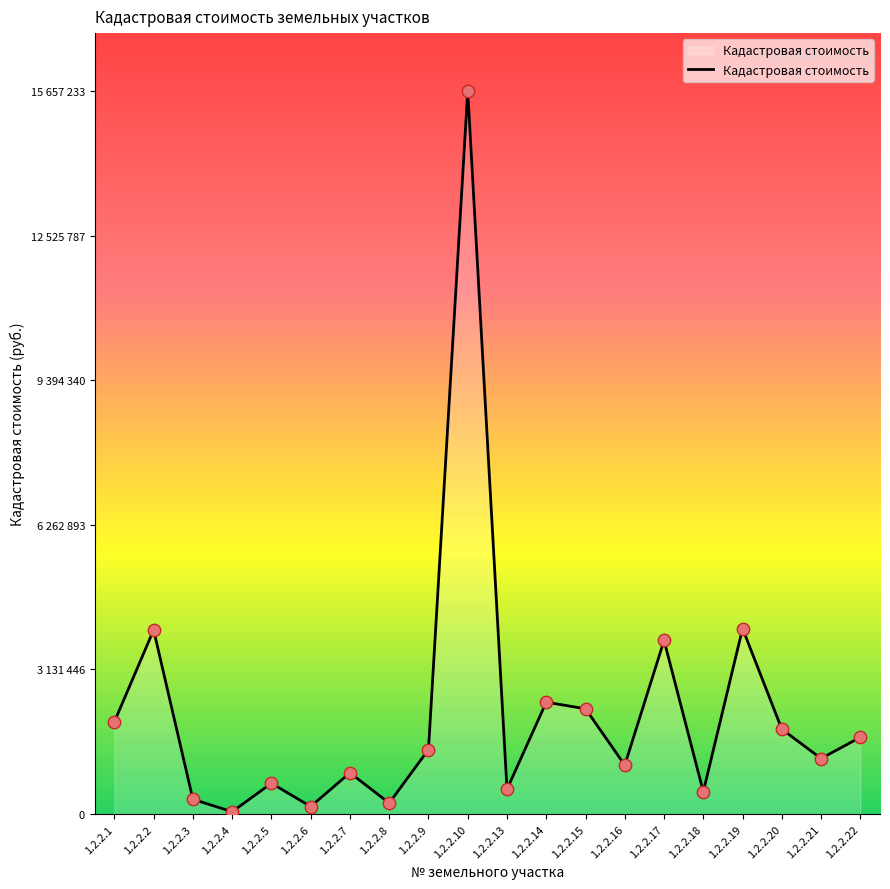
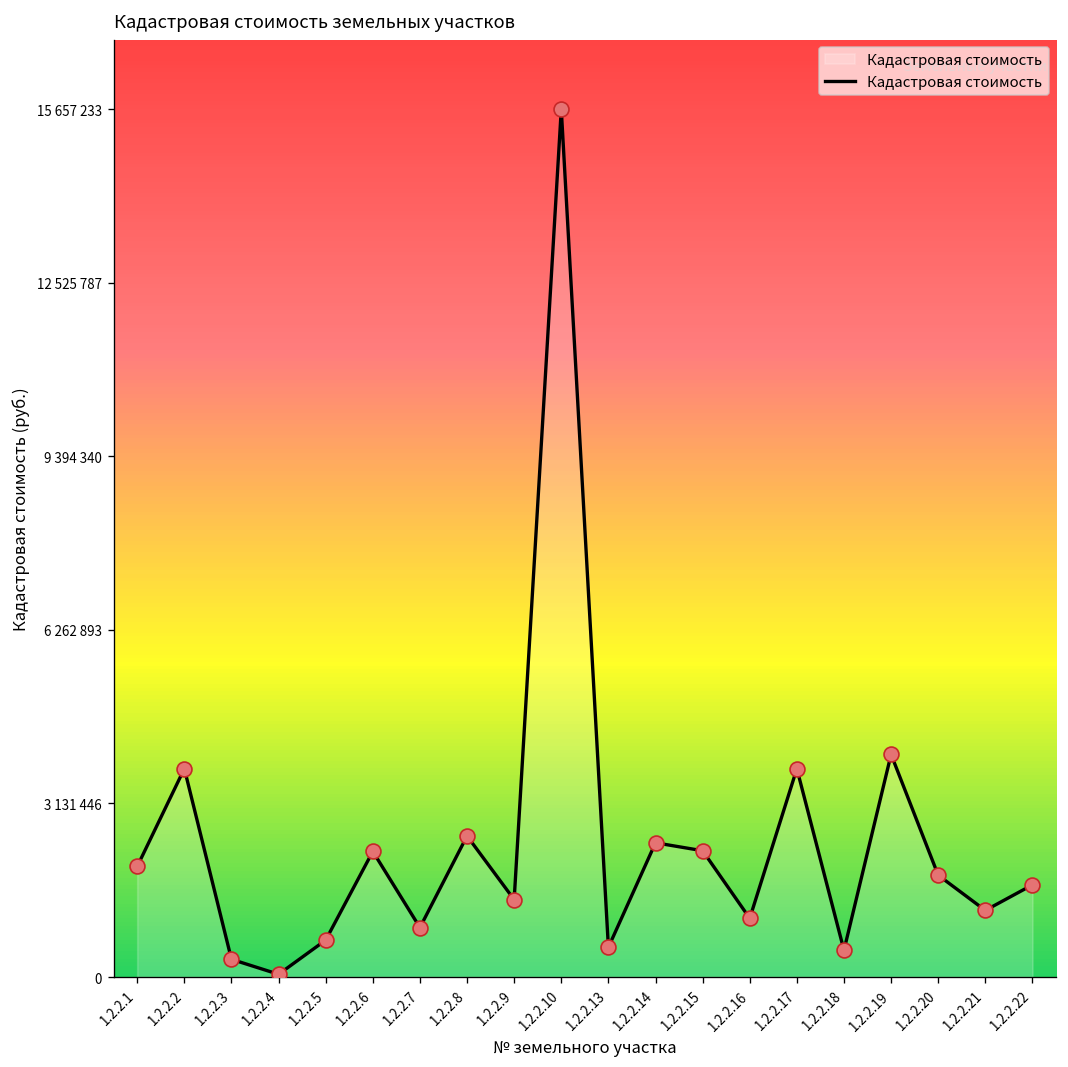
1.2.2.2: 4000000 -> 3800000
1.2.2.6: 200000 -> 2300000
1.2.2.8: 200000 -> 2500000
